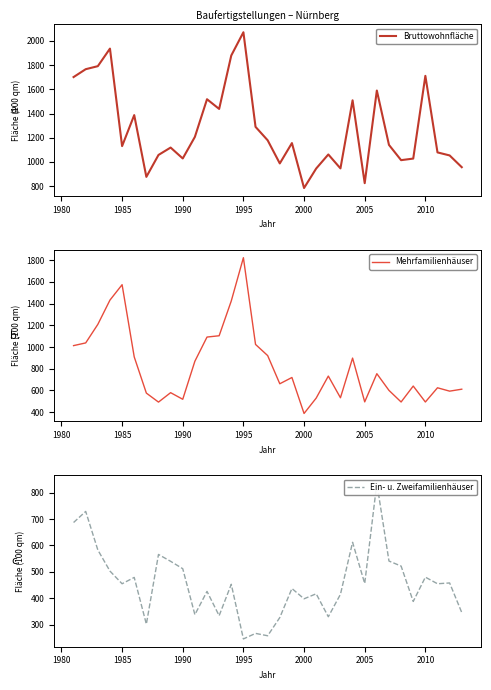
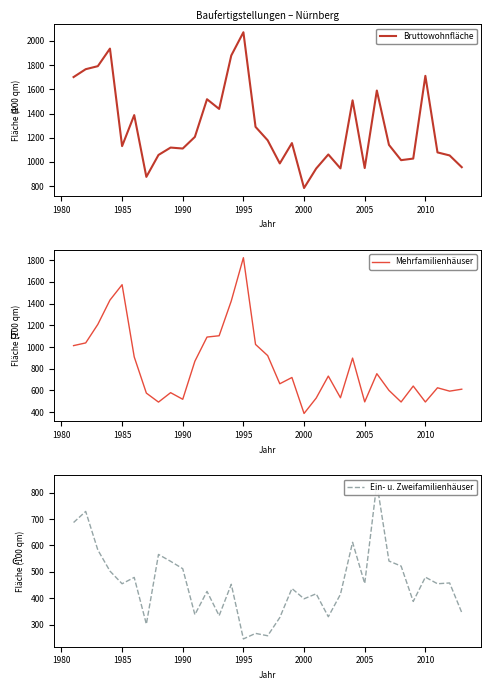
Baufertigstellungen – Nürnberg, 1990: 1030 -> 1110
Baufertigstellungen – Nürnberg, 2005: 830 -> 950
